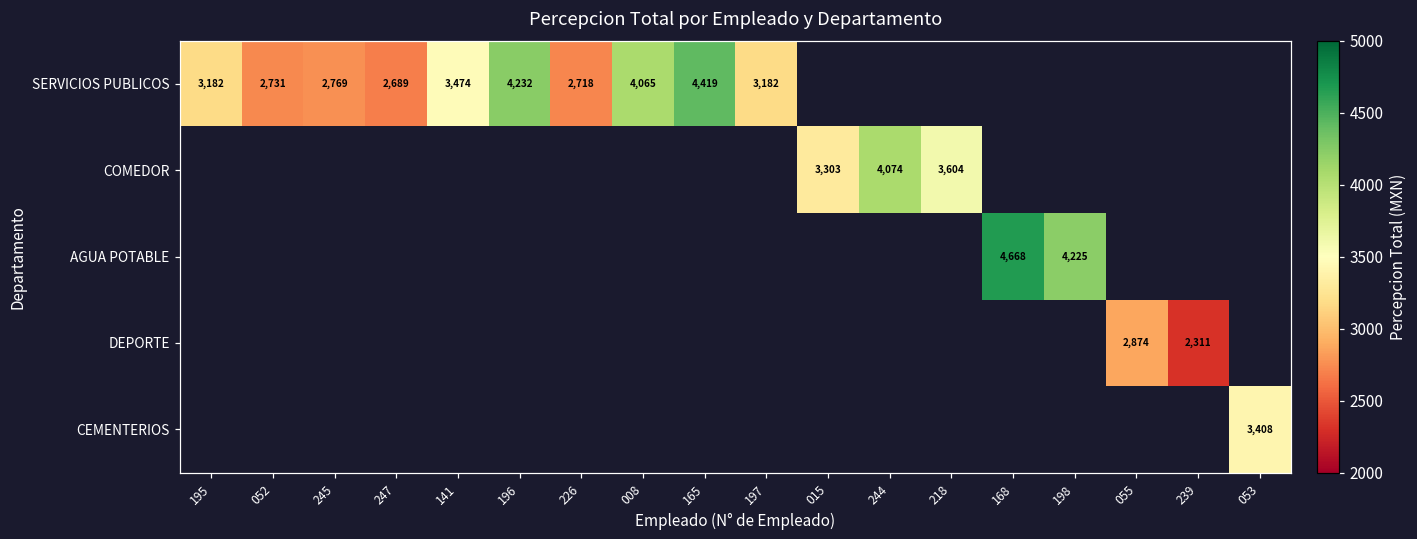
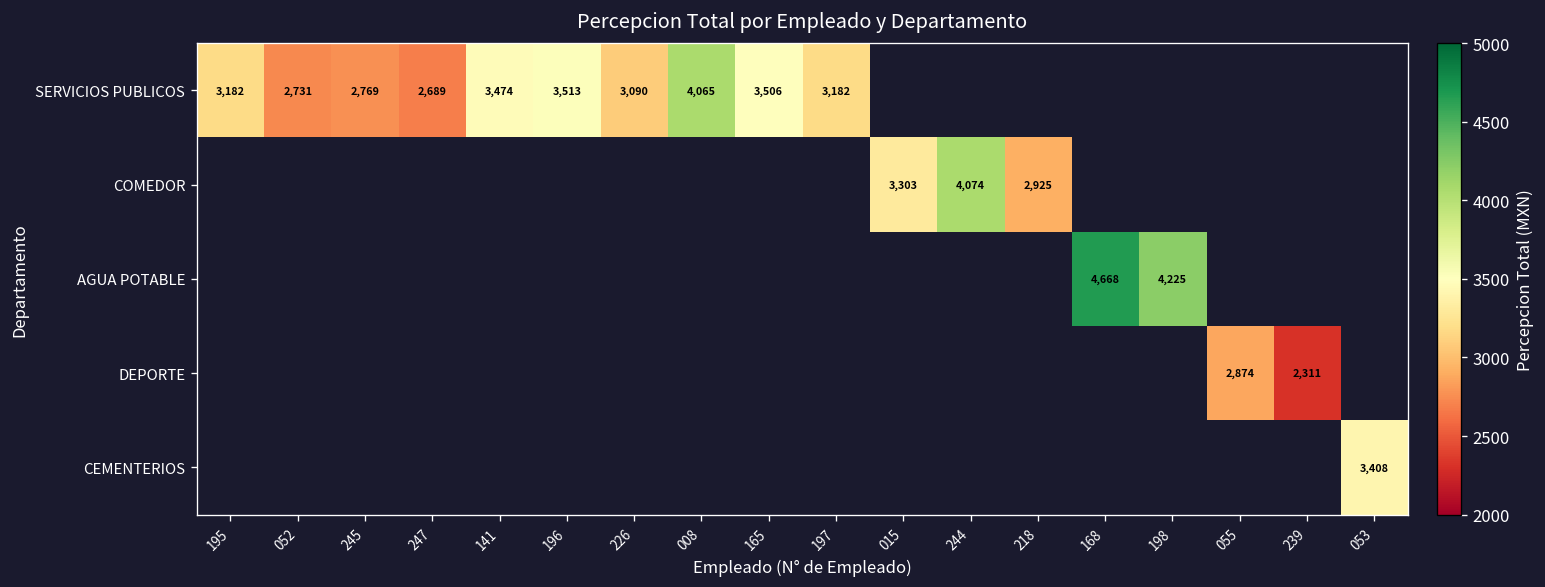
SERVICIOS PUBLICOS, 196: 4,232 -> 3,513
SERVICIOS PUBLICOS, 226: 2,718 -> 3,090
SERVICIOS PUBLICOS, 165: 4,419 -> 3,506
COMEDOR, 218: 3,604 -> 2,925
